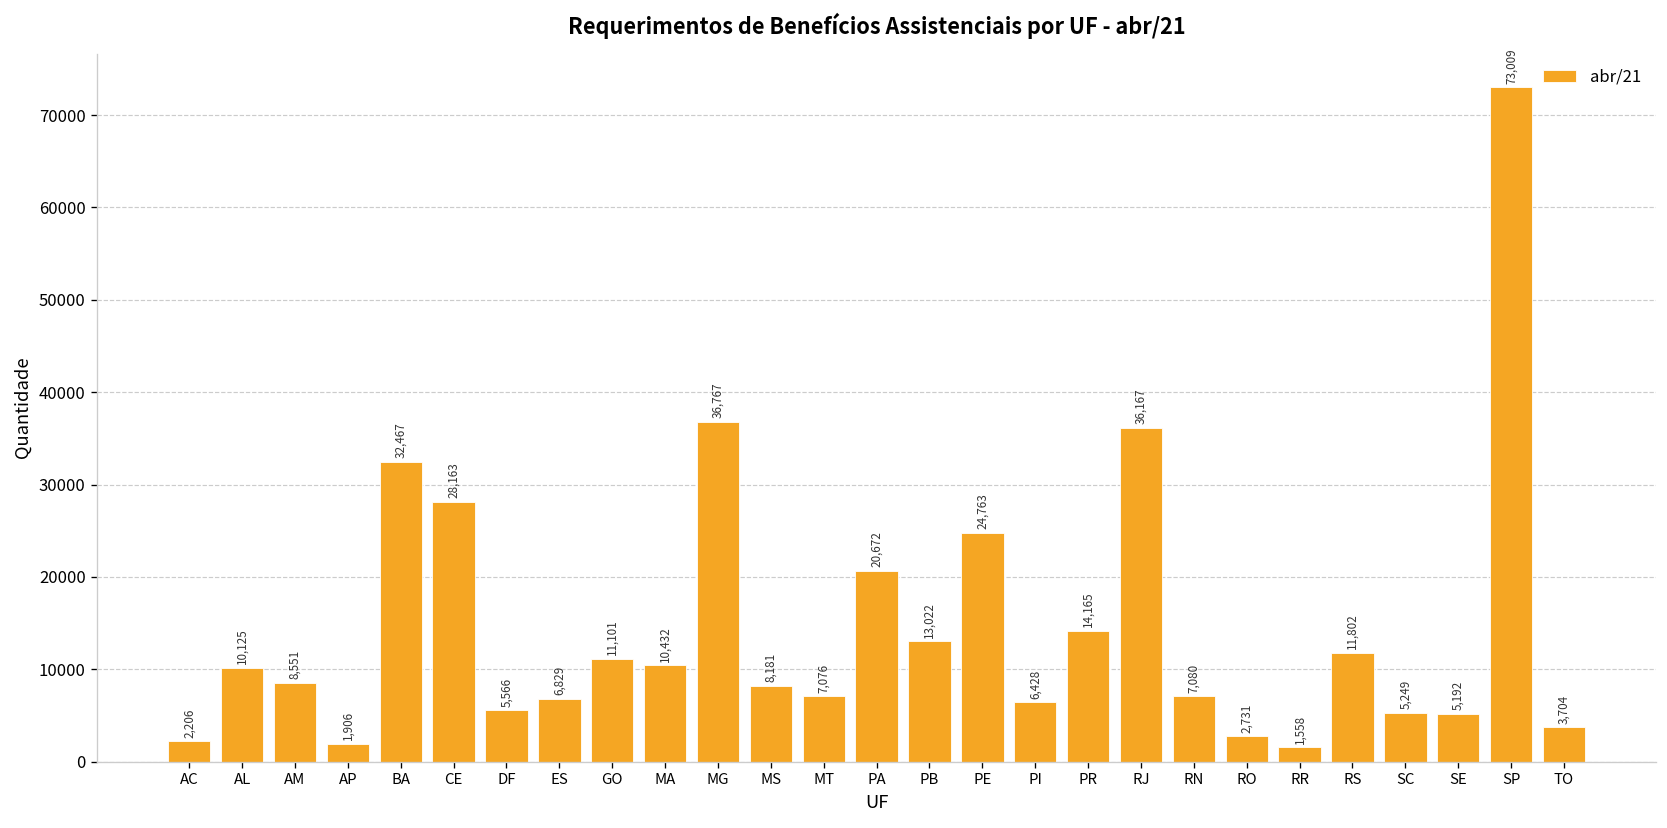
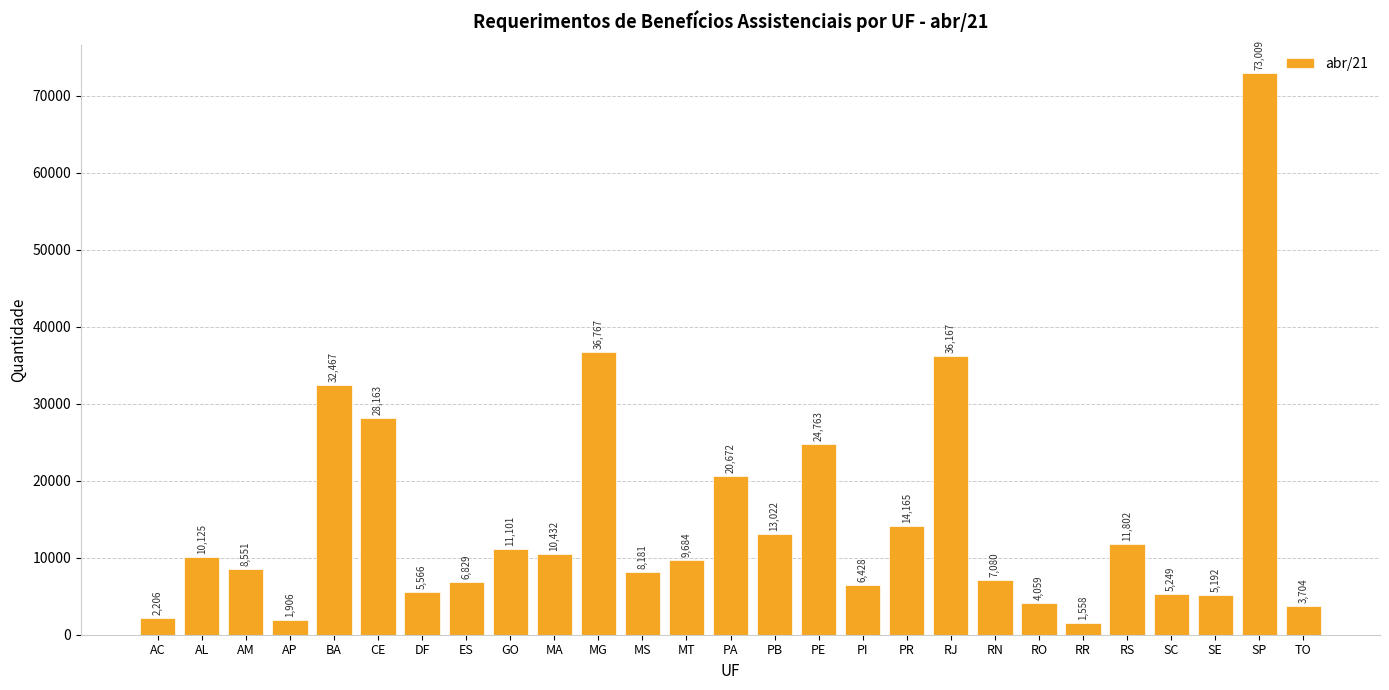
MT: 7,076 -> 9,684
RO: 2,731 -> 4,059
